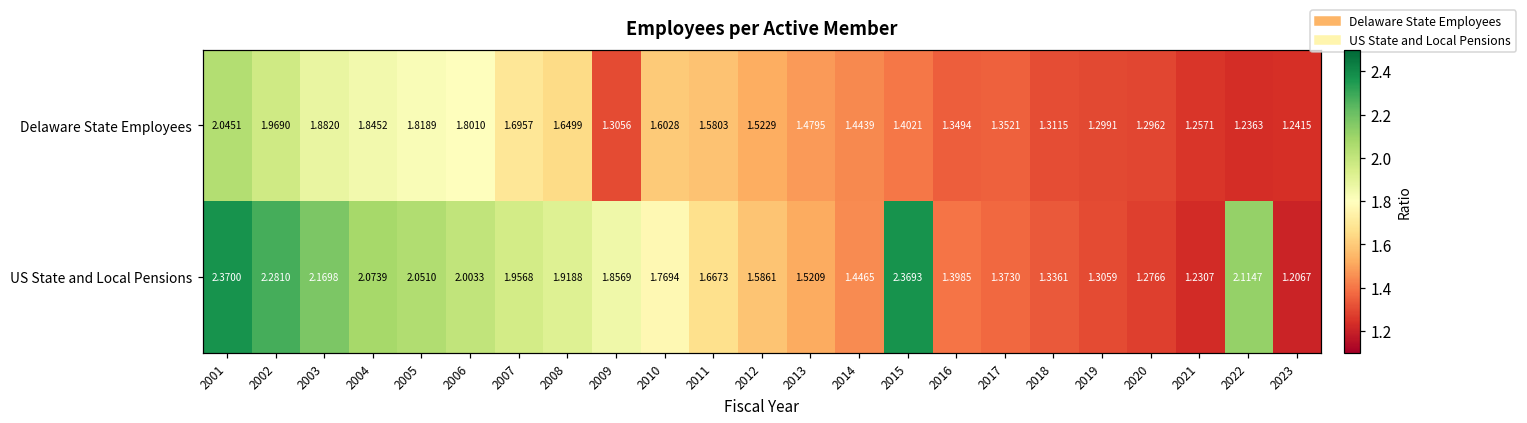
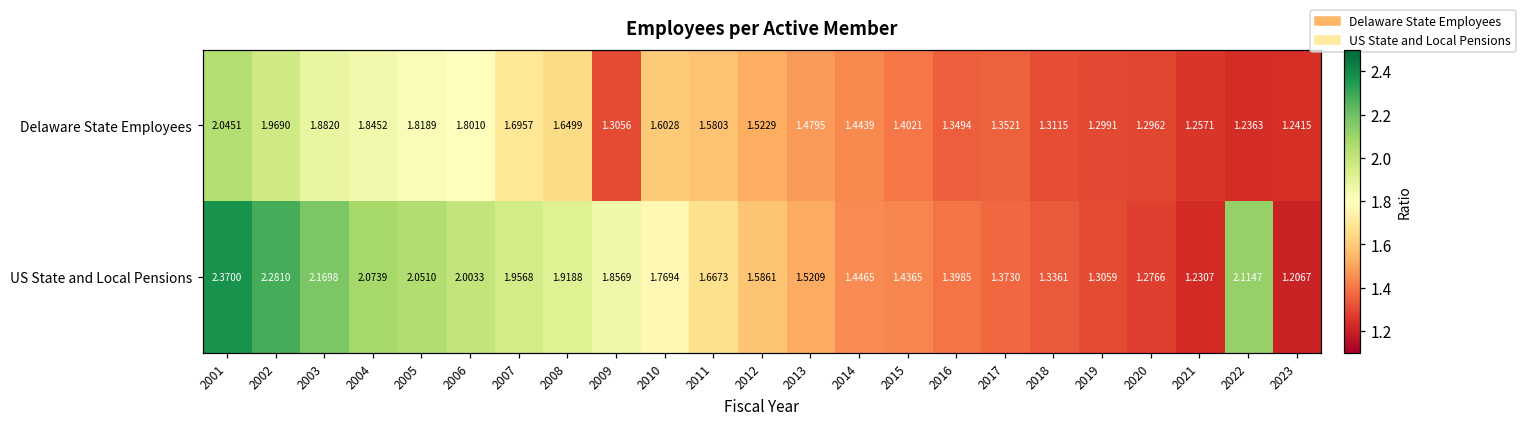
US State and Local Pensions, 2015: 2.3693 -> 1.4365
